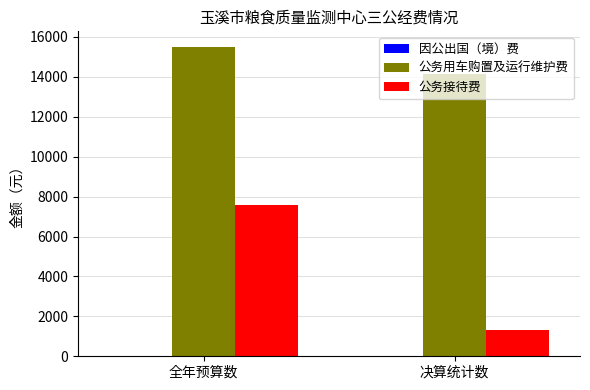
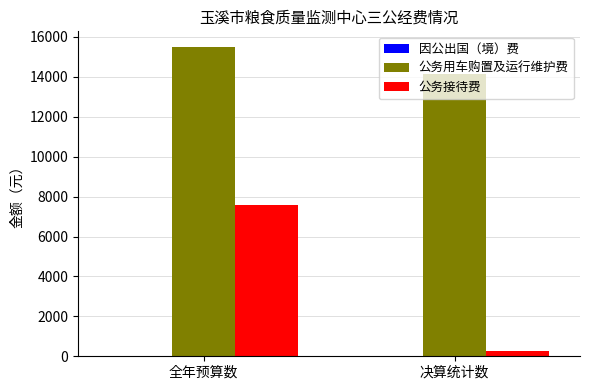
公务接待费, 决算统计数: 1300 -> 300
